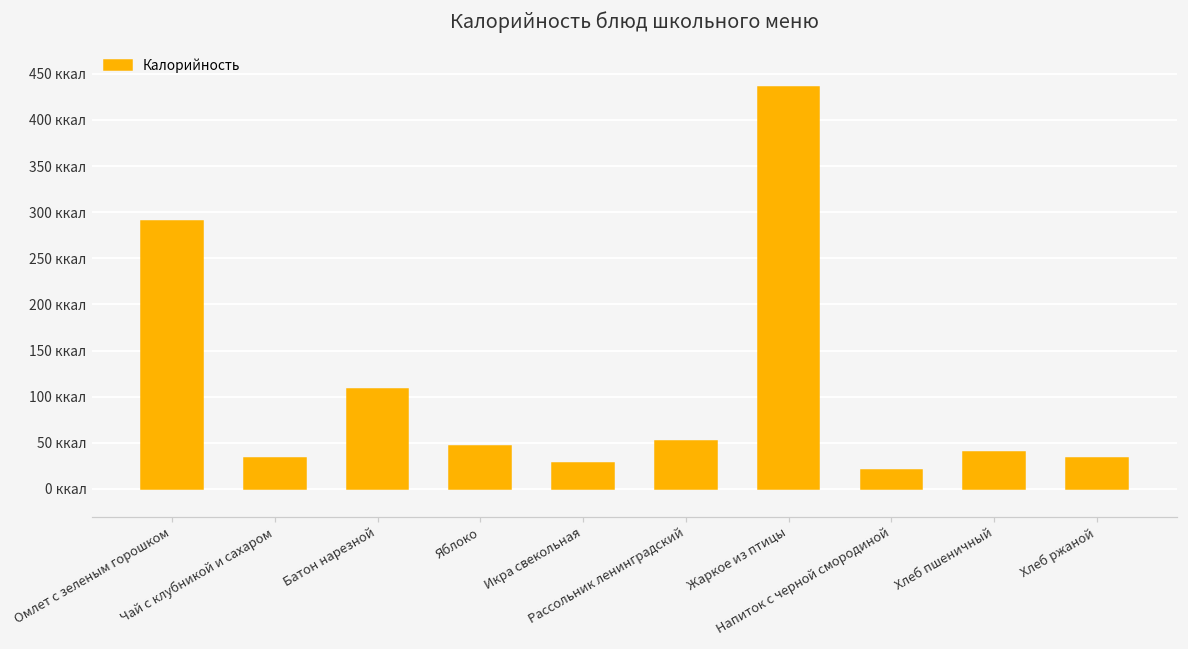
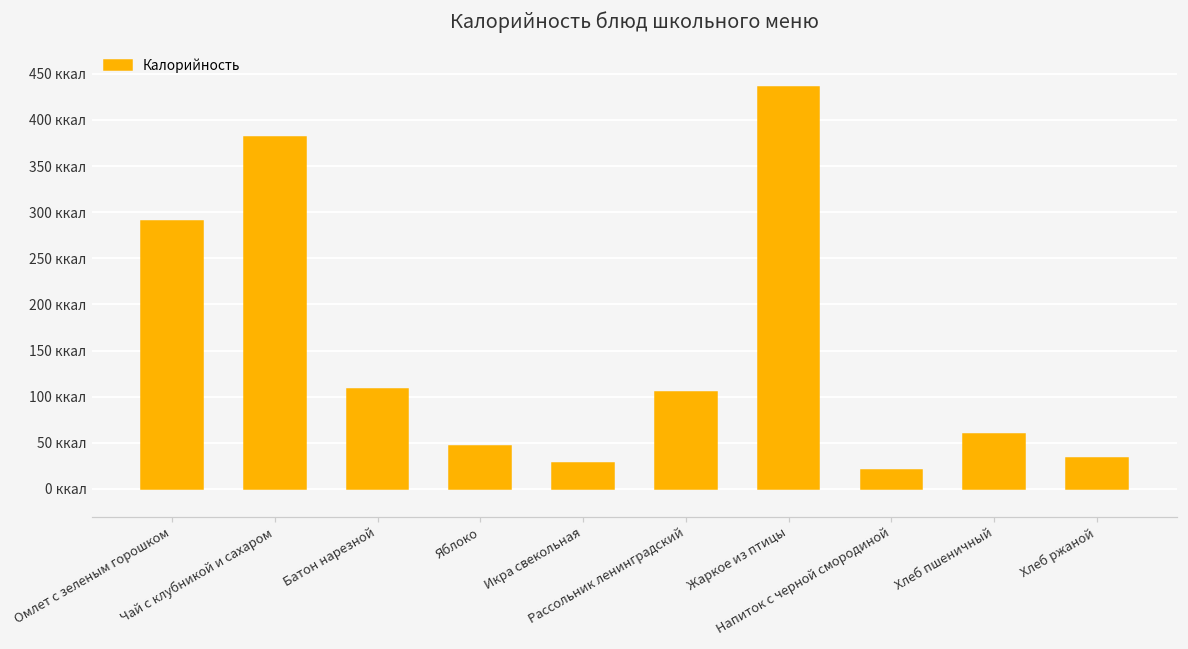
Чай с клубникой и сахаром: 30 ккал -> 380 ккал
Рассольник ленинградский: 50 ккал -> 100 ккал
Хлеб пшеничный: 40 ккал -> 60 ккал
